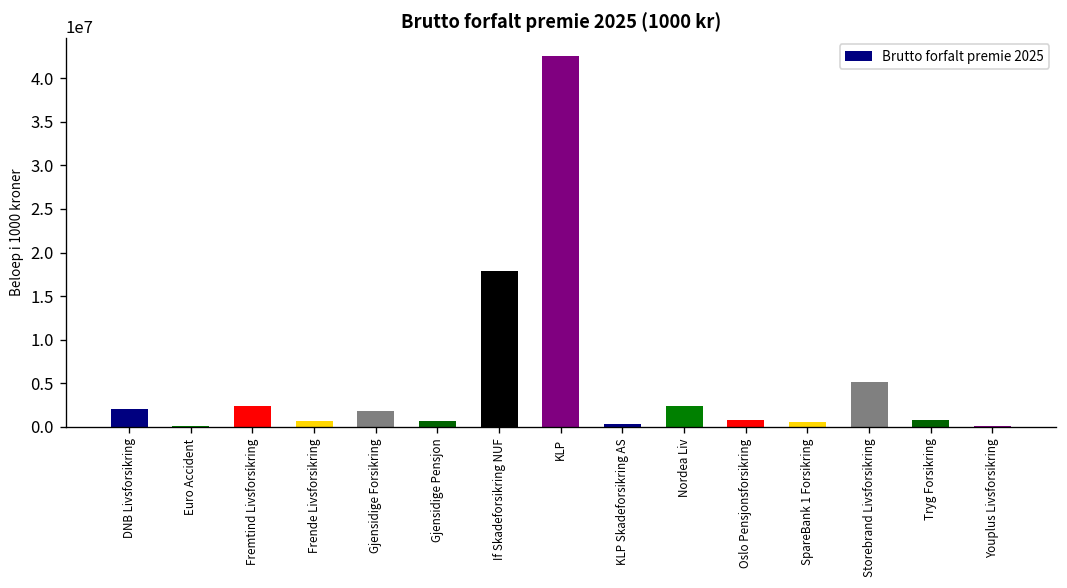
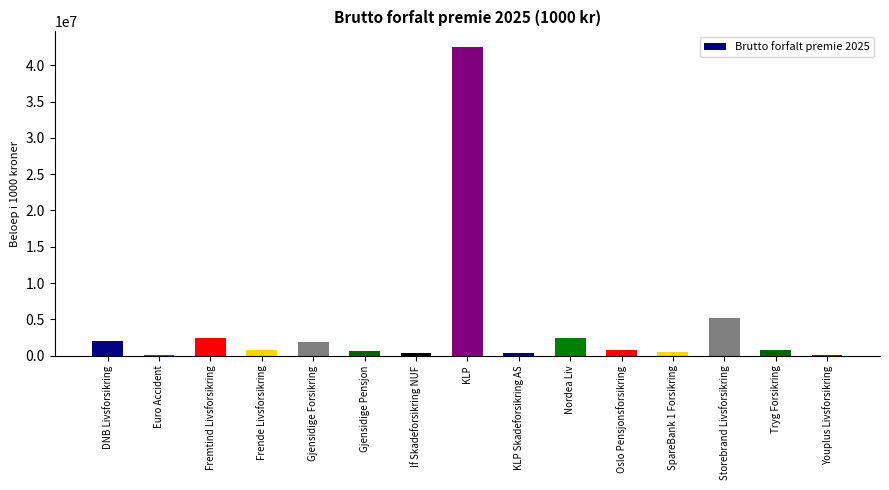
If Skadeforsikring NUF: 18000000 -> 0
